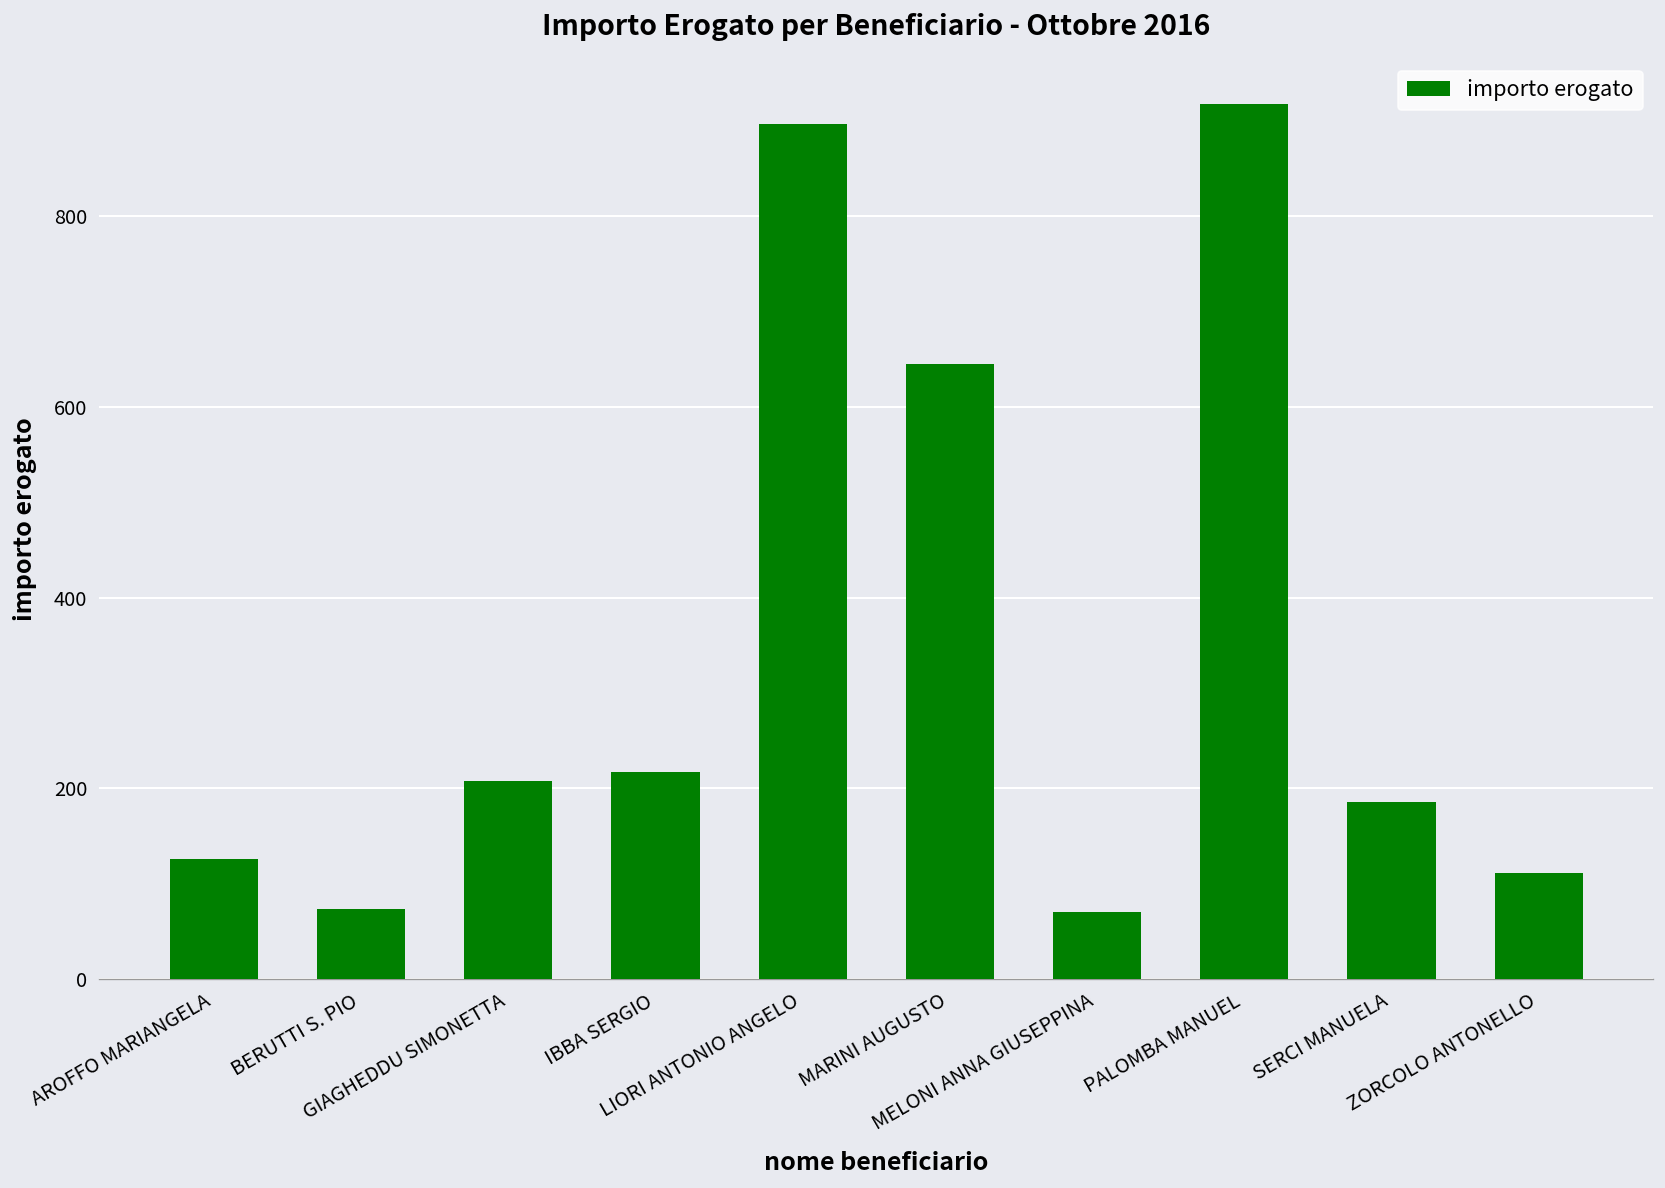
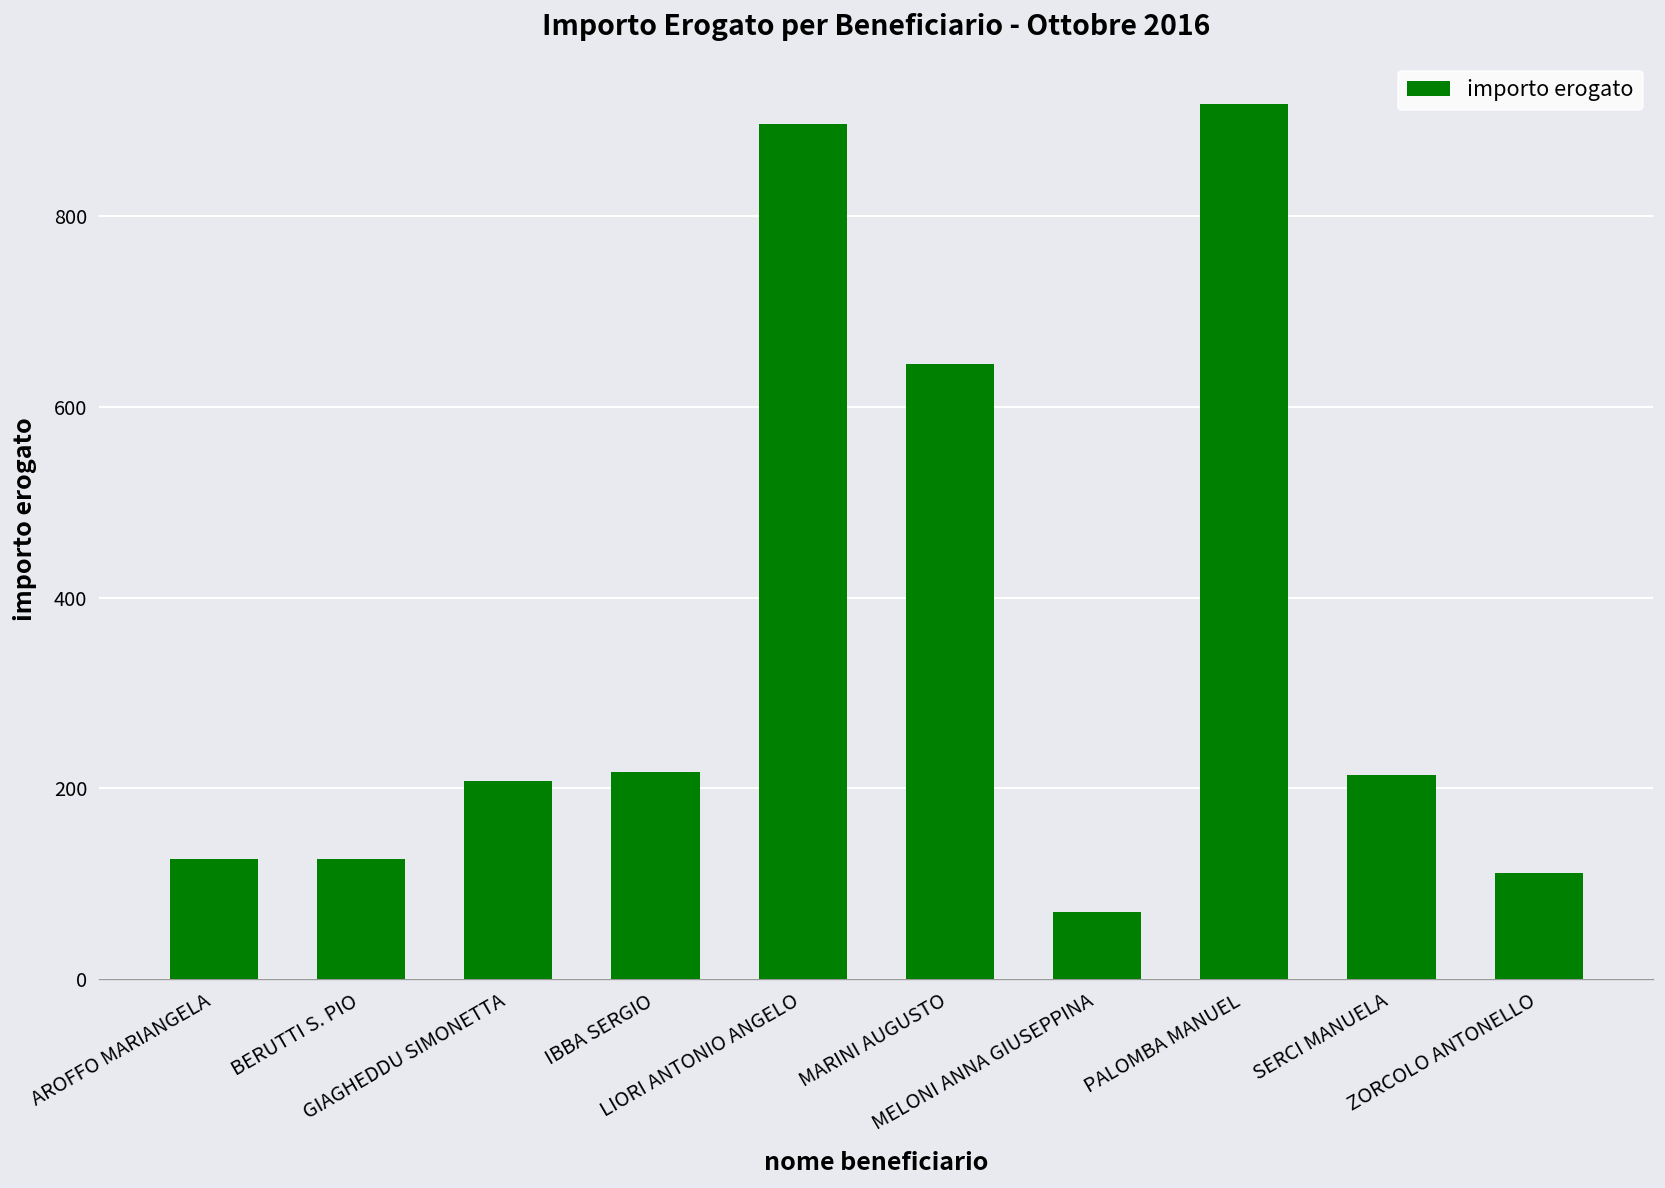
BERUTTI S. PIO: 70 -> 130
SERCI MANUELA: 190 -> 210
